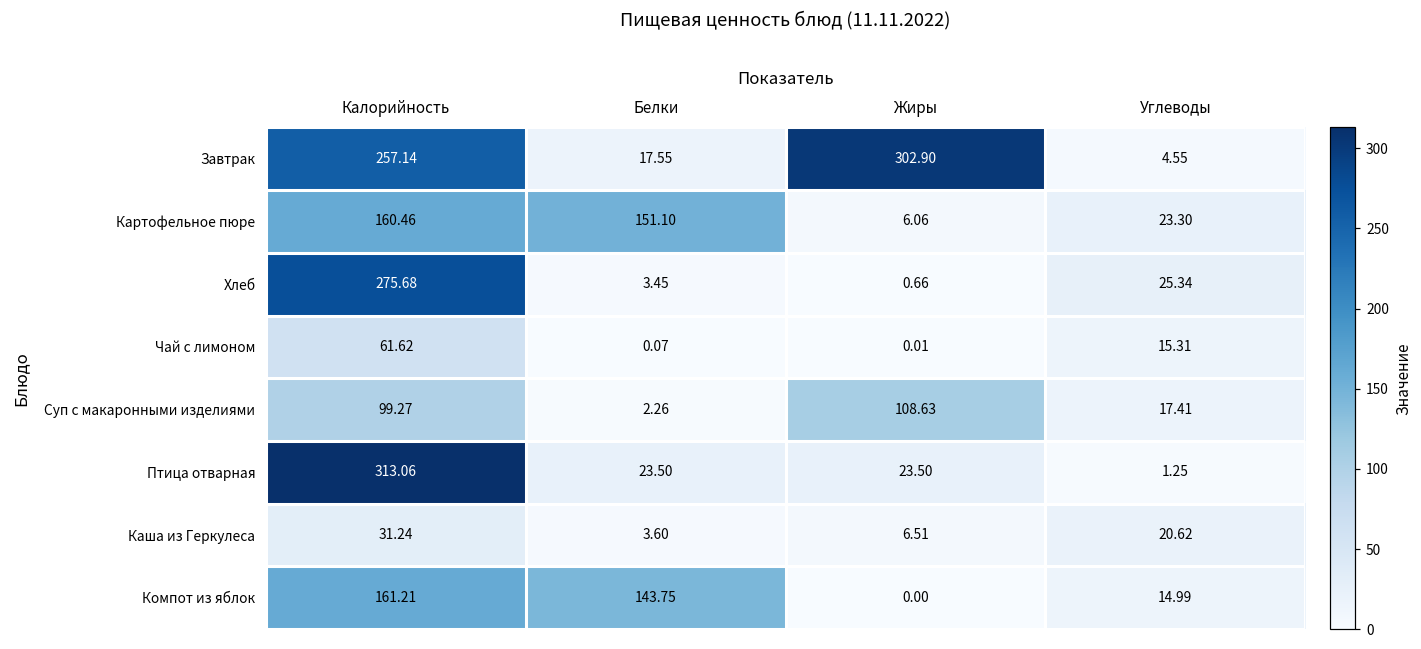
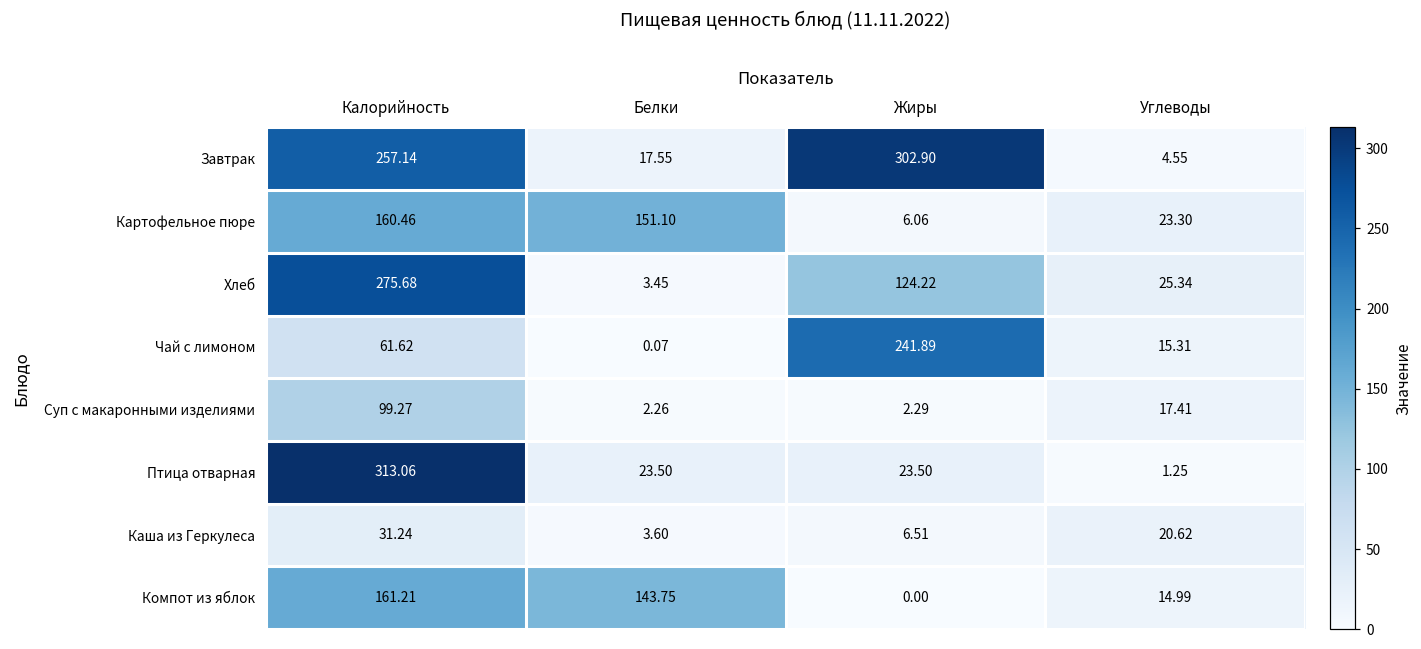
Хлеб, Жиры: 0.66 -> 124.22
Чай с лимоном, Жиры: 0.01 -> 241.89
Суп с макаронными изделиями, Жиры: 108.63 -> 2.29
